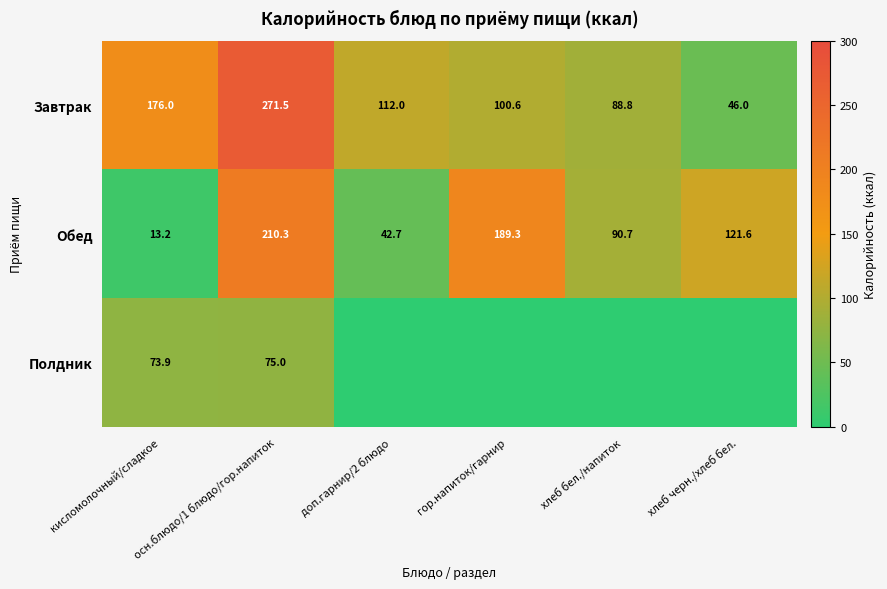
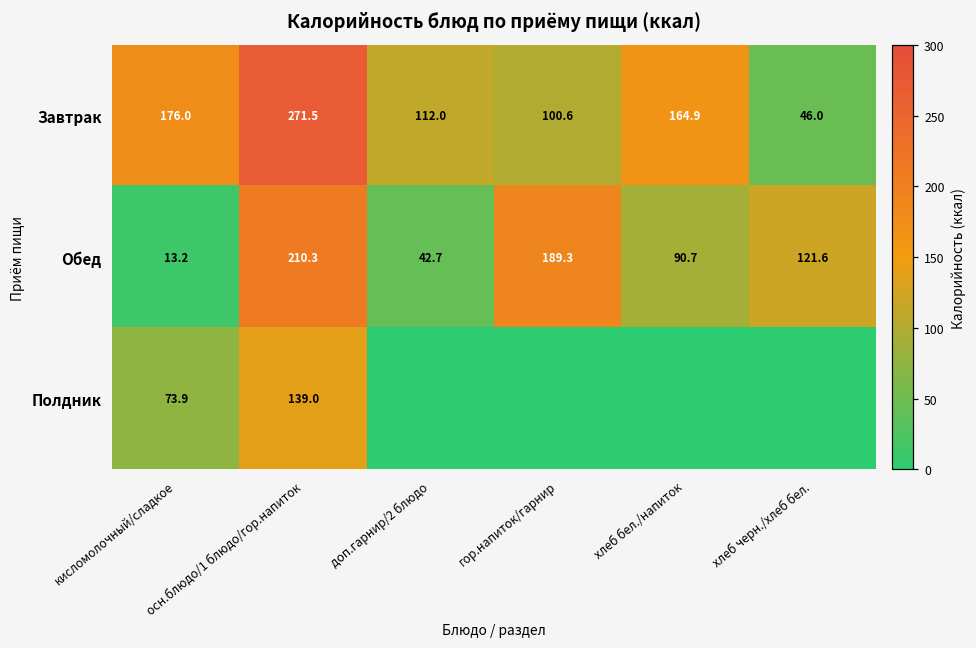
Завтрак, хлеб бел./напиток: 88.8 -> 164.9
Полдник, осн.блюдо/1 блюдо/гор.напиток: 75.0 -> 139.0
